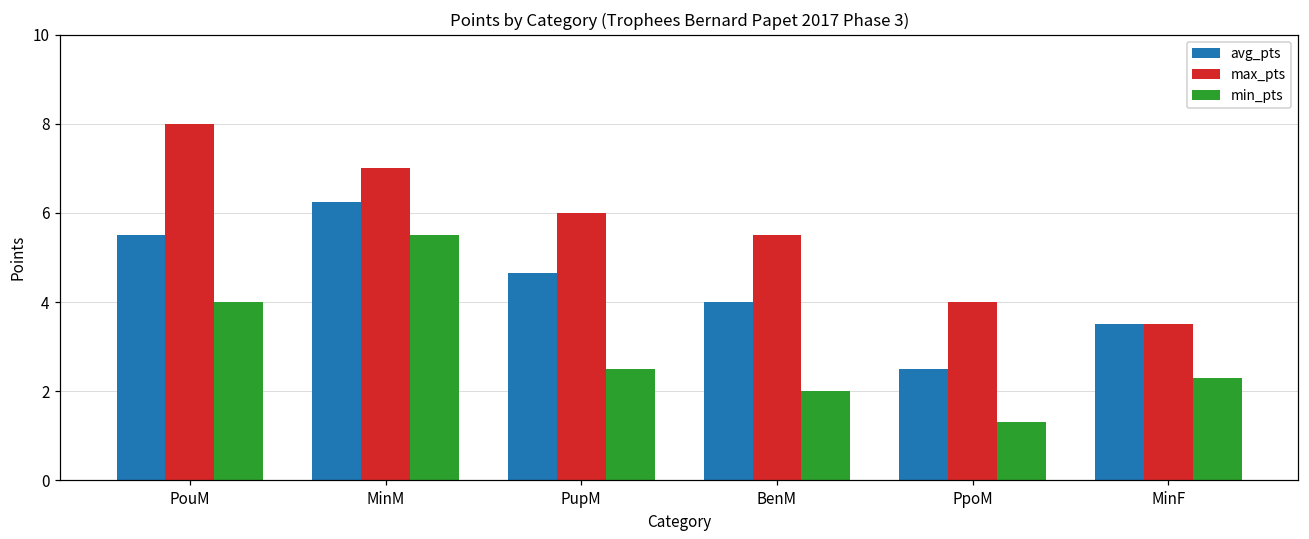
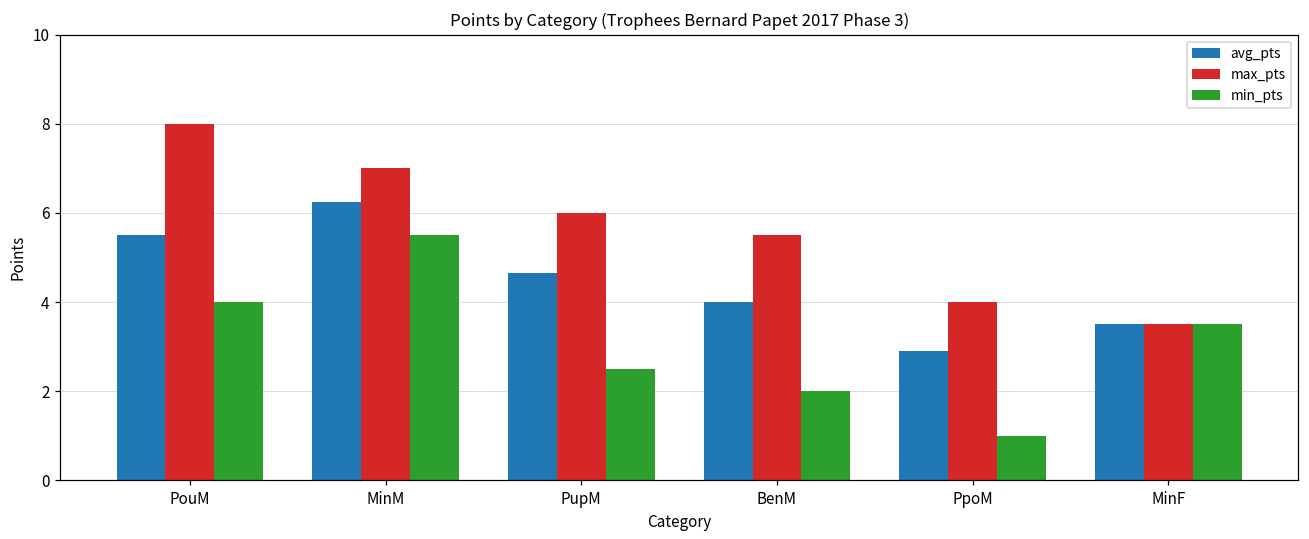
avg_pts, PpoM: 2.5 -> 2.9
min_pts, PpoM: 1.3 -> 1.0
min_pts, MinF: 2.3 -> 3.5
